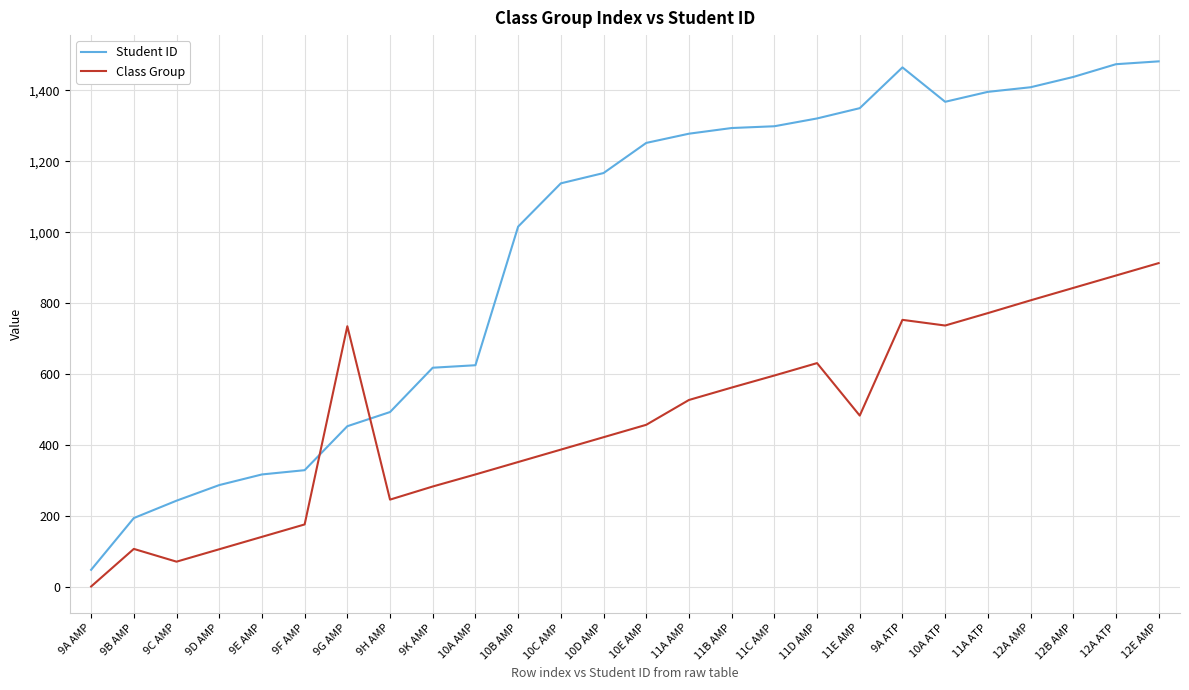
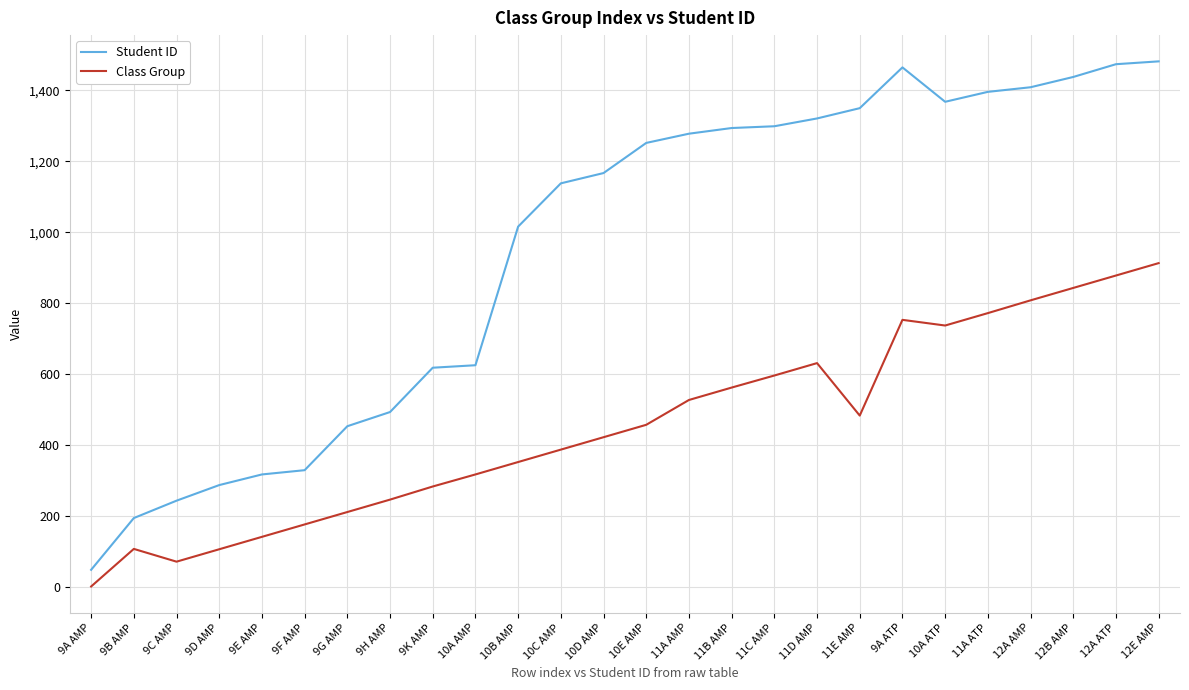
Class Group, 9G AMP: 740 -> 210
